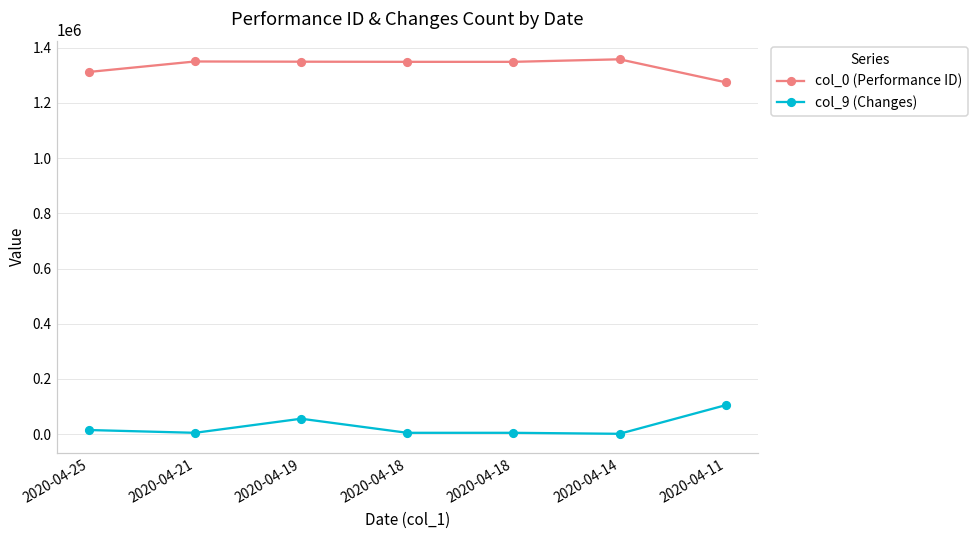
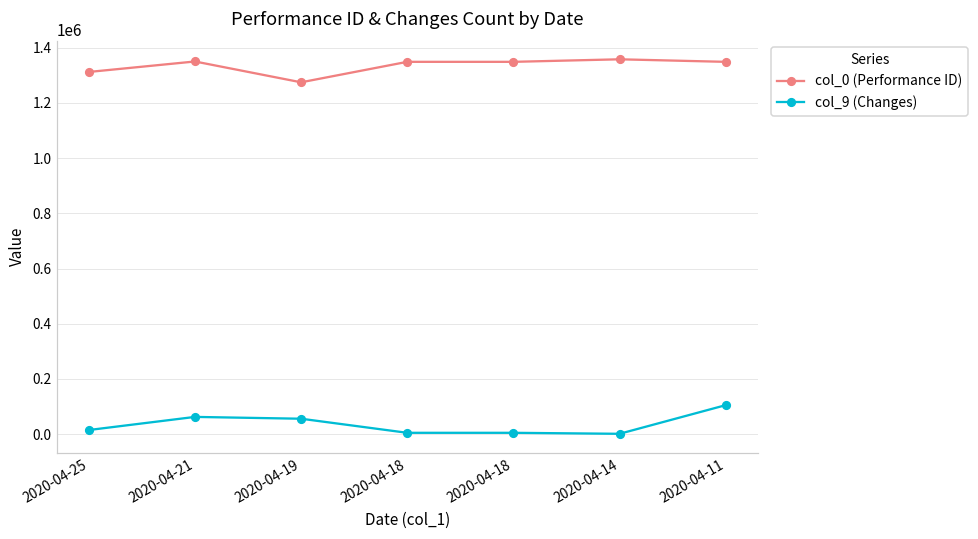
col_9 (Changes), 2020-04-21: 10000 -> 60000
col_0 (Performance ID), 2020-04-19: 1350000 -> 1270000
col_0 (Performance ID), 2020-04-11: 1270000 -> 1350000
